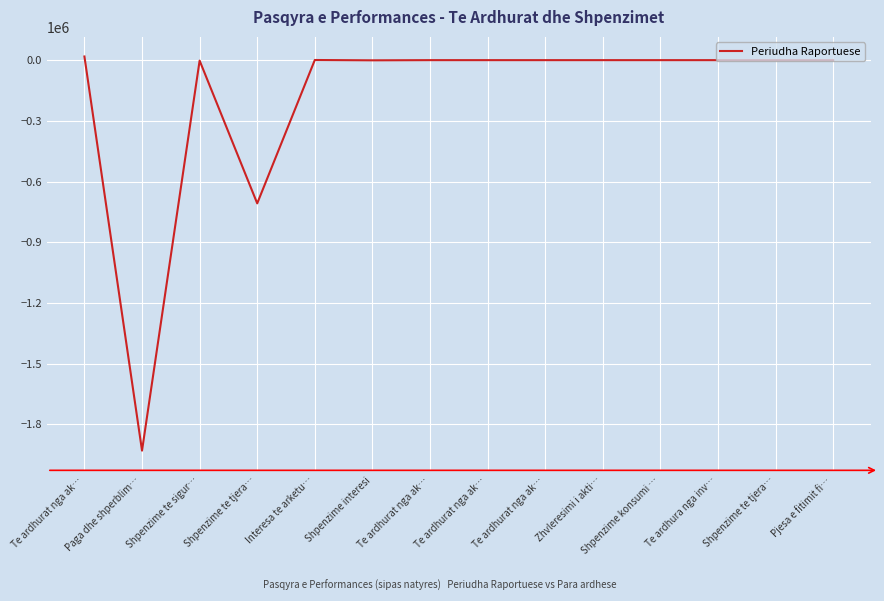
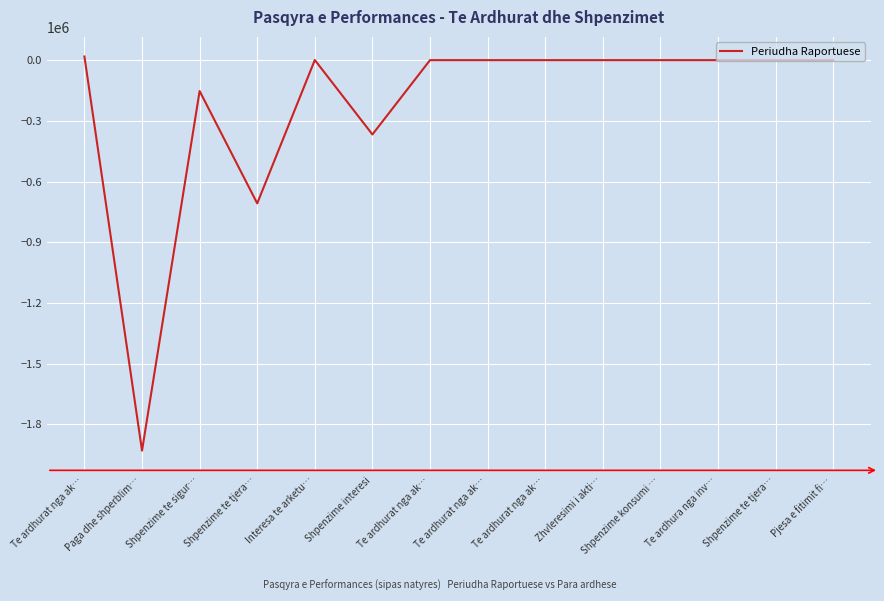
Shpenzime te sigur…: 0 -> -150000
Shpenzime interesi: 0 -> -370000
